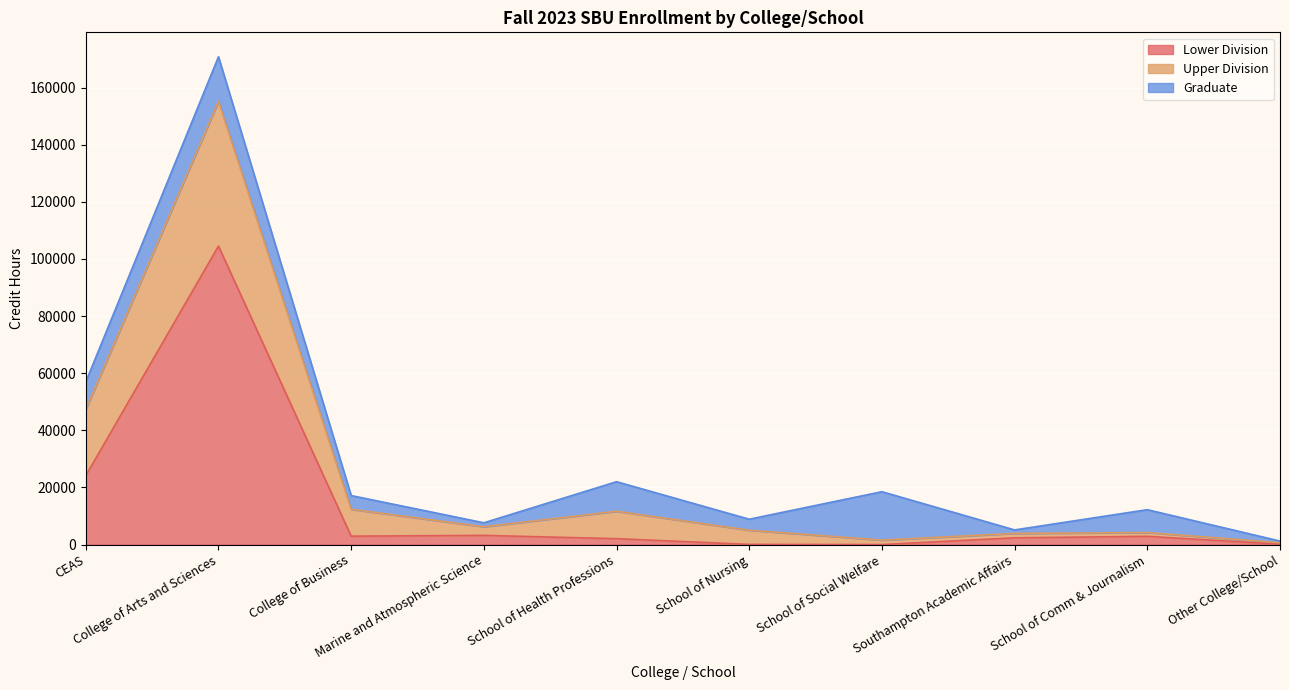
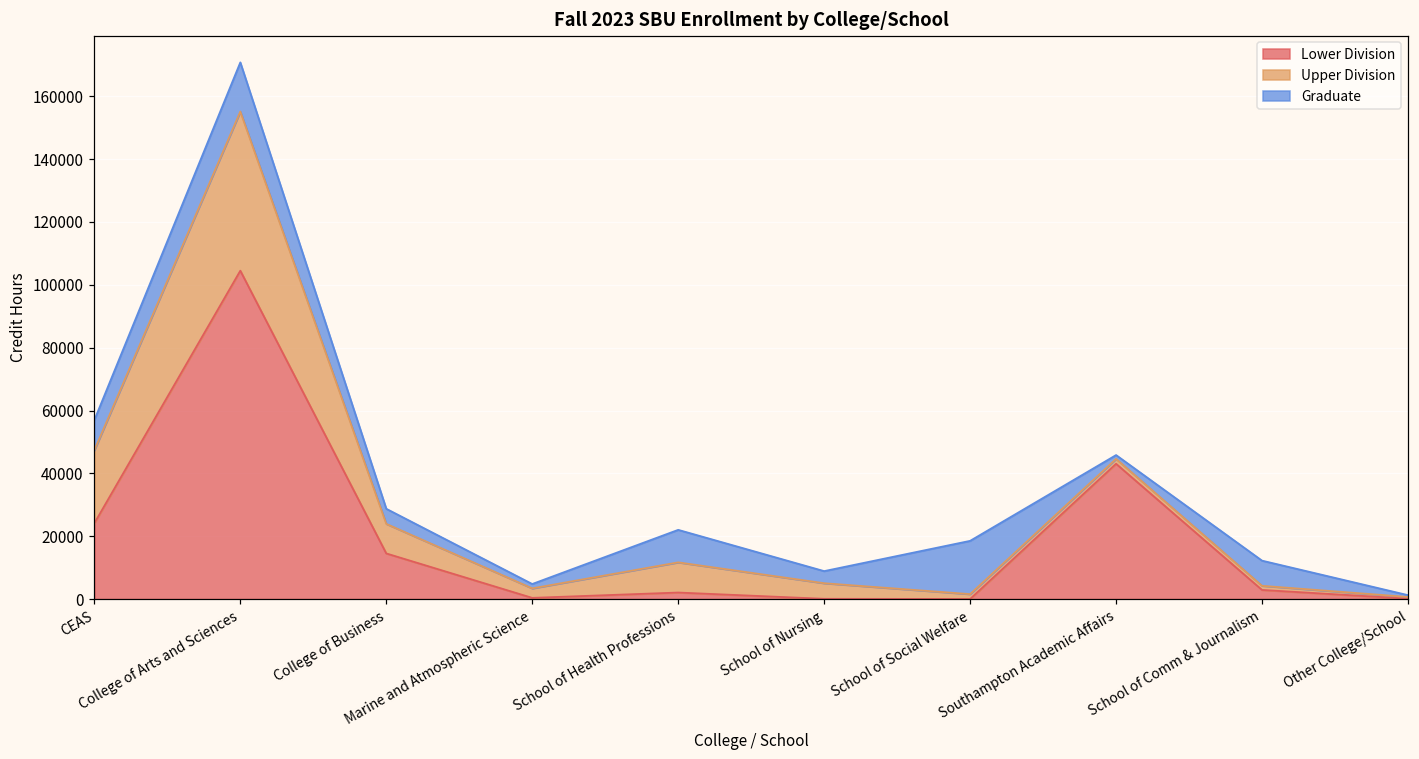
Lower Division, College of Business: 3000 -> 15000
Lower Division, Marine and Atmospheric Science: 3000 -> 0
Lower Division, Southampton Academic Affairs: 2000 -> 43000
